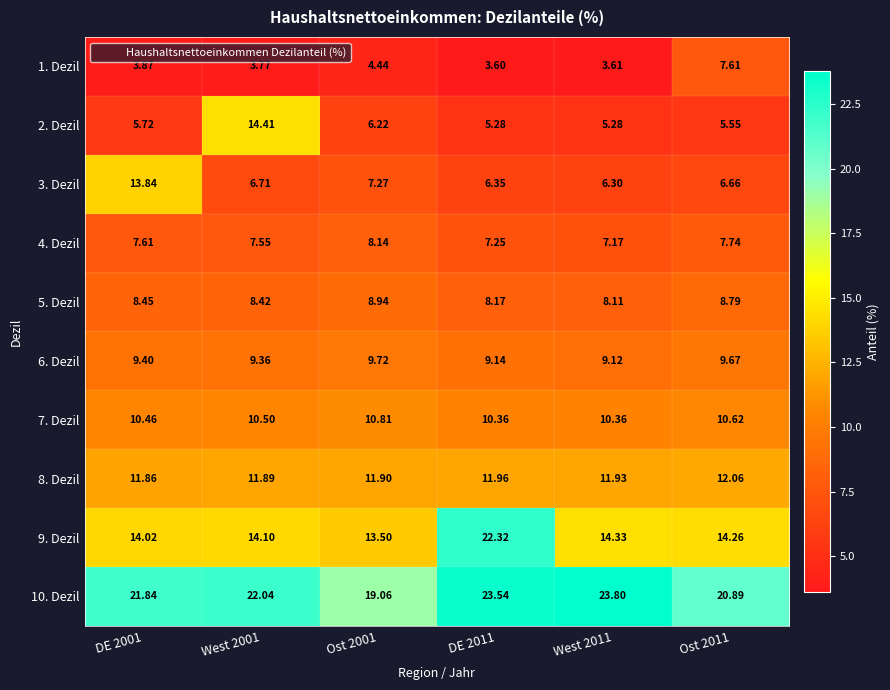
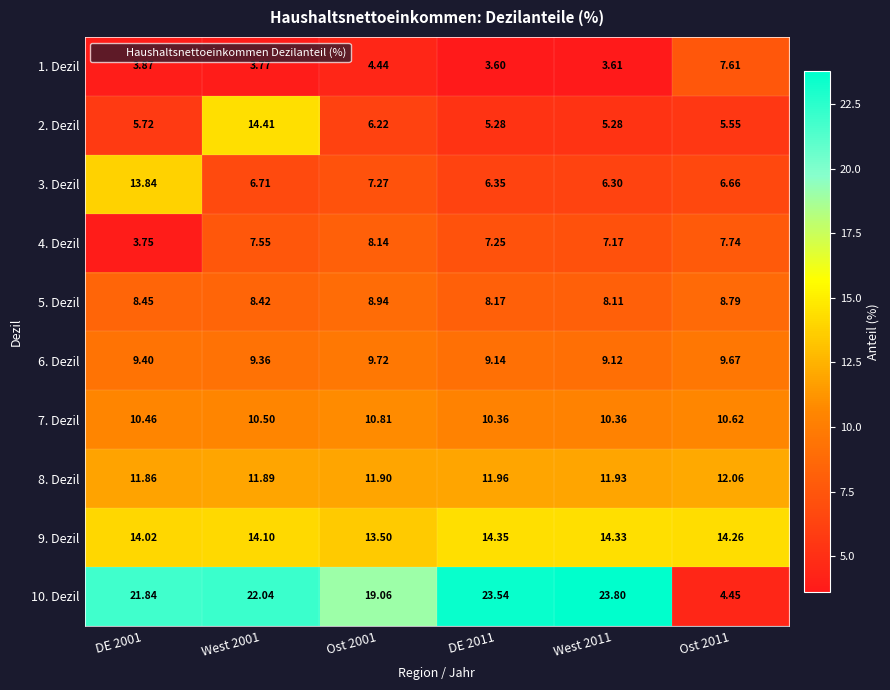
4. Dezil, DE 2001: 7.61 -> 3.75
9. Dezil, DE 2011: 22.32 -> 14.35
10. Dezil, Ost 2011: 20.89 -> 4.45
